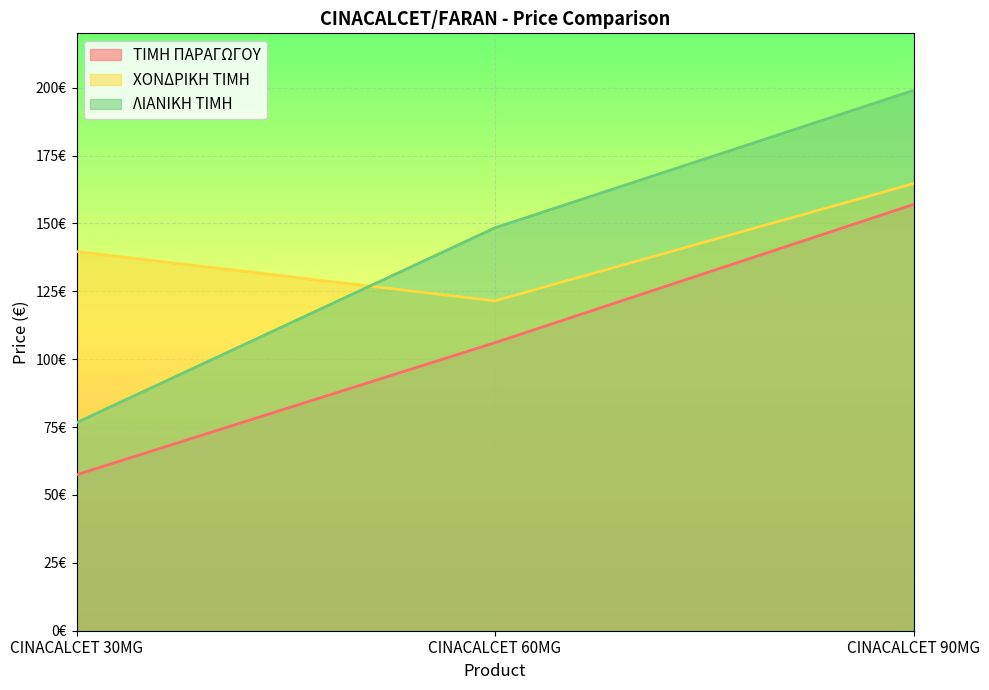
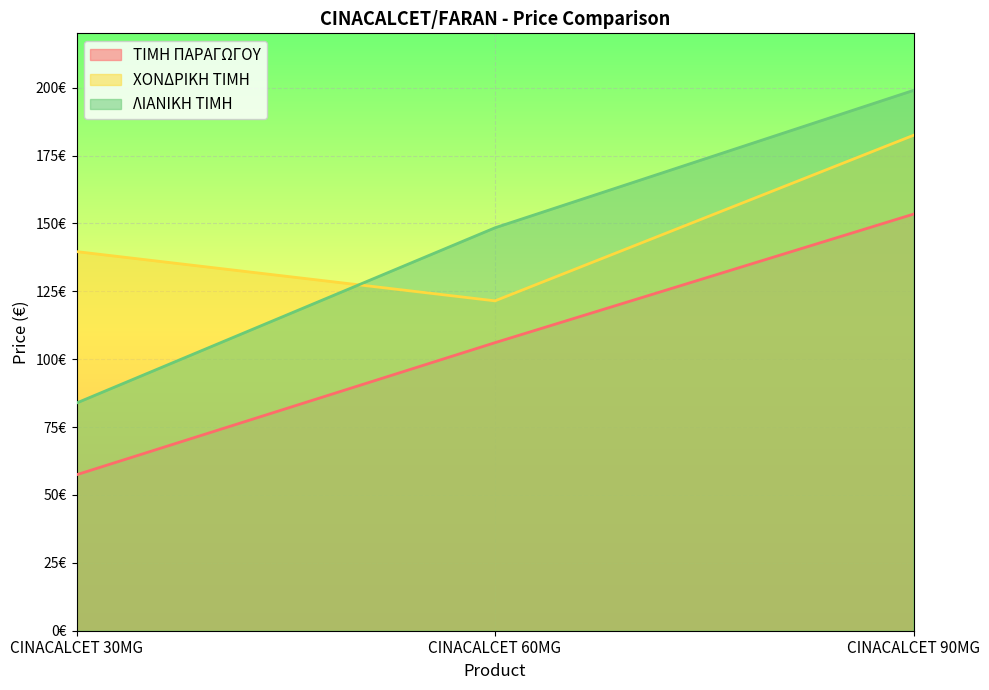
ΛΙΑΝΙΚΗ ΤΙΜΗ, CINACALCET 30MG: 77€ -> 84€
ΤΙΜΗ ΠΑΡΑΓΩΓΟΥ, CINACALCET 90MG: 157€ -> 153€
ΧΟΝΔΡΙΚΗ ΤΙΜΗ, CINACALCET 90MG: 165€ -> 182€
